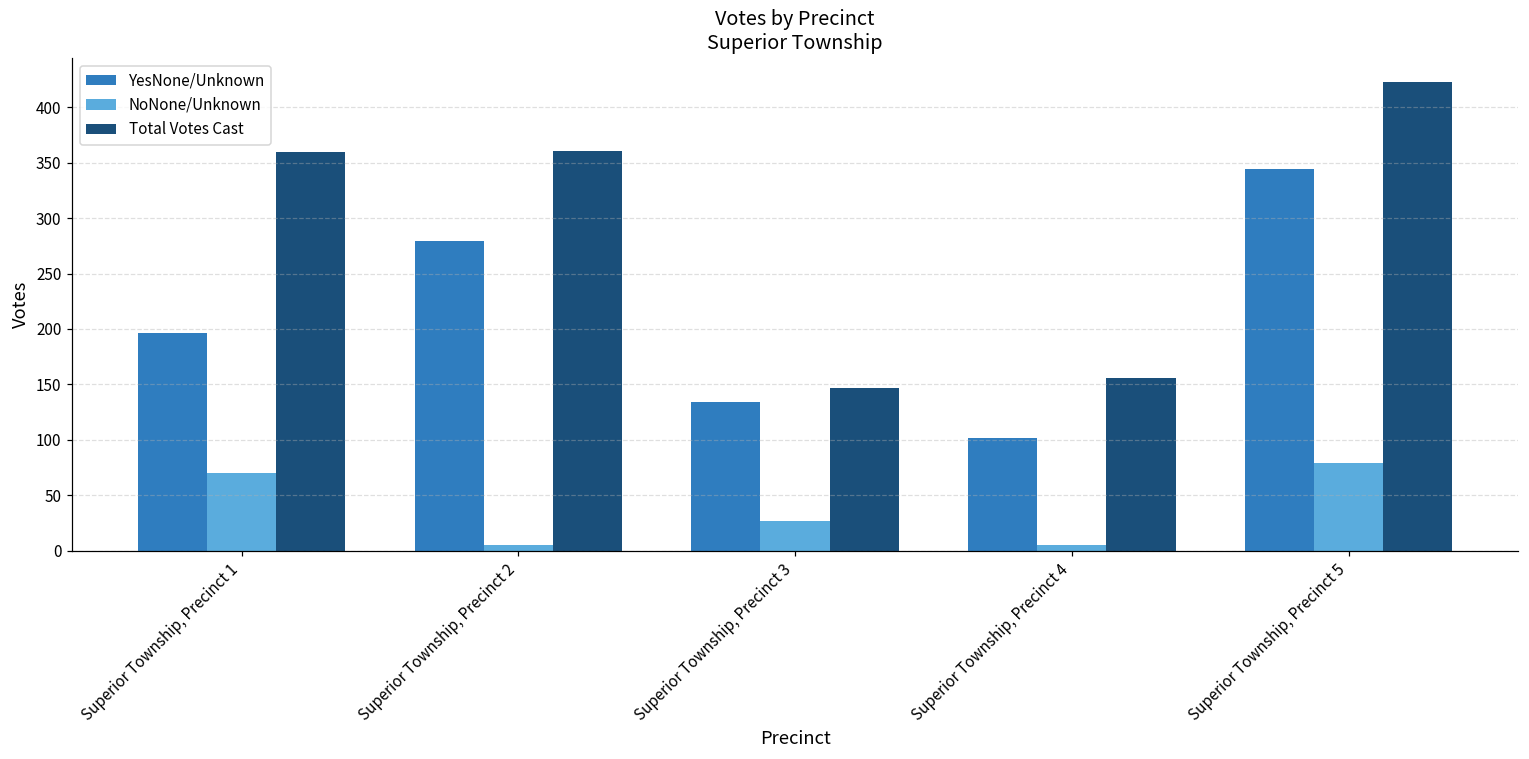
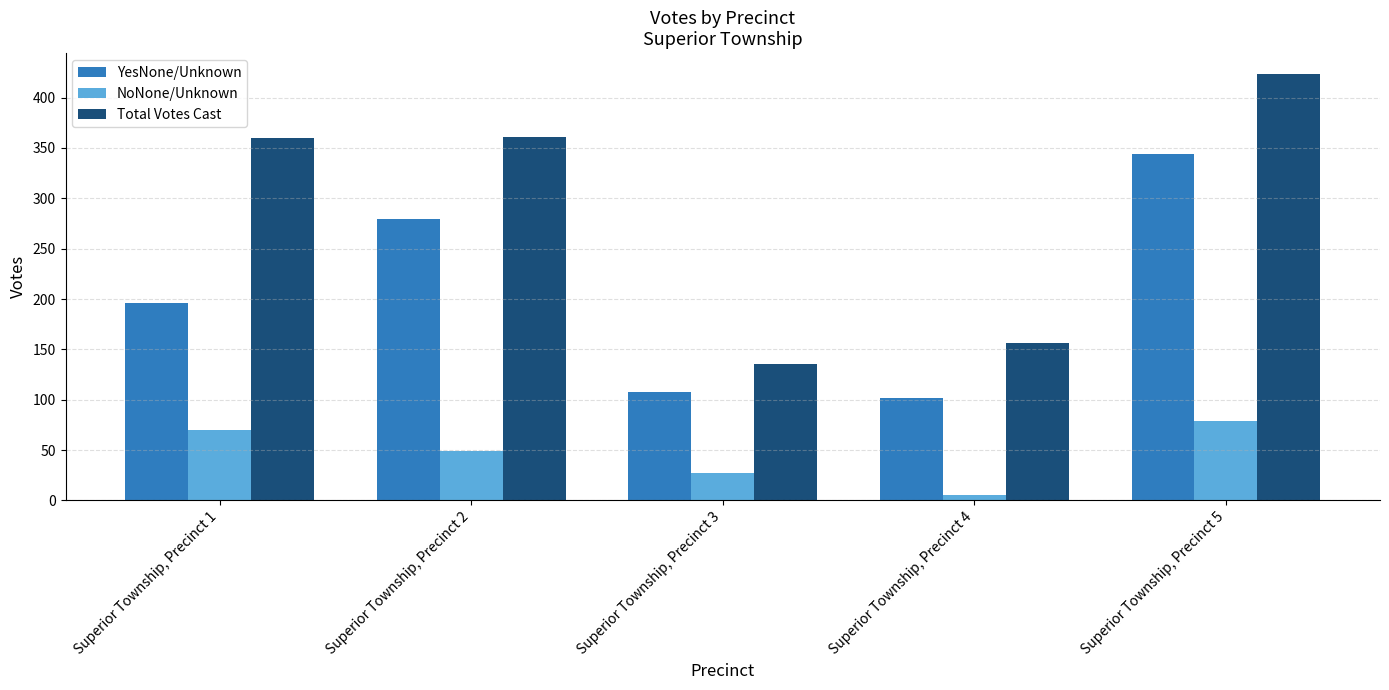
NoNone/Unknown, Superior Township, Precinct 2: 5 -> 49
YesNone/Unknown, Superior Township, Precinct 3: 134 -> 108
Total Votes Cast, Superior Township, Precinct 3: 147 -> 135
